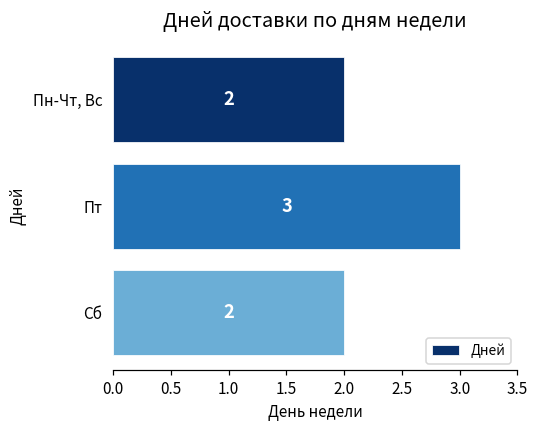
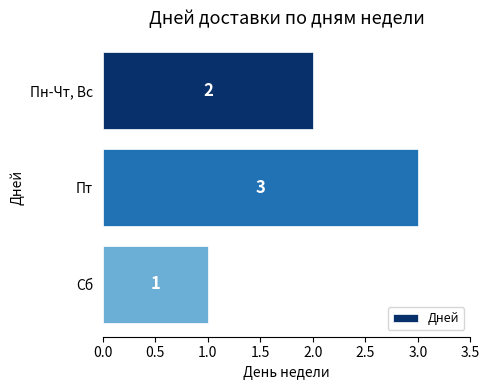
Сб: 2 -> 1
